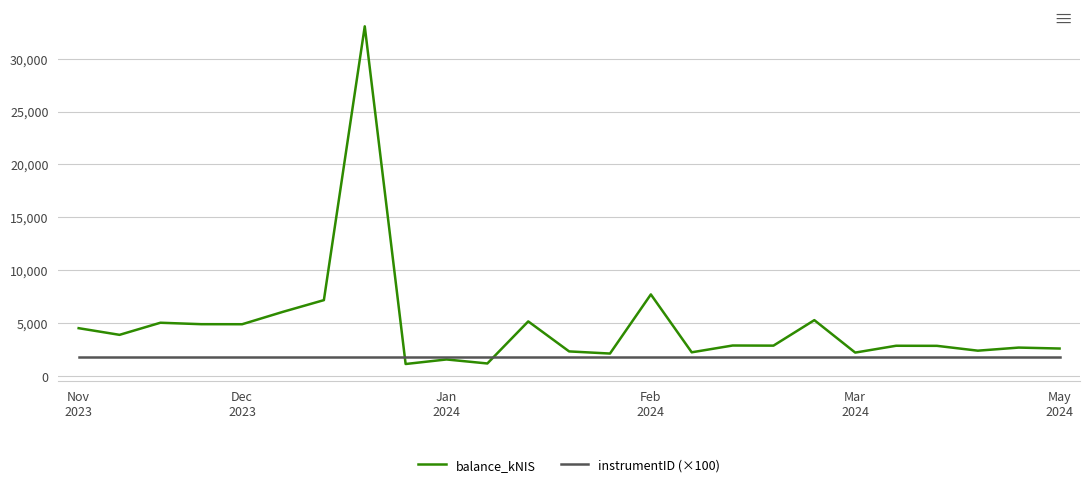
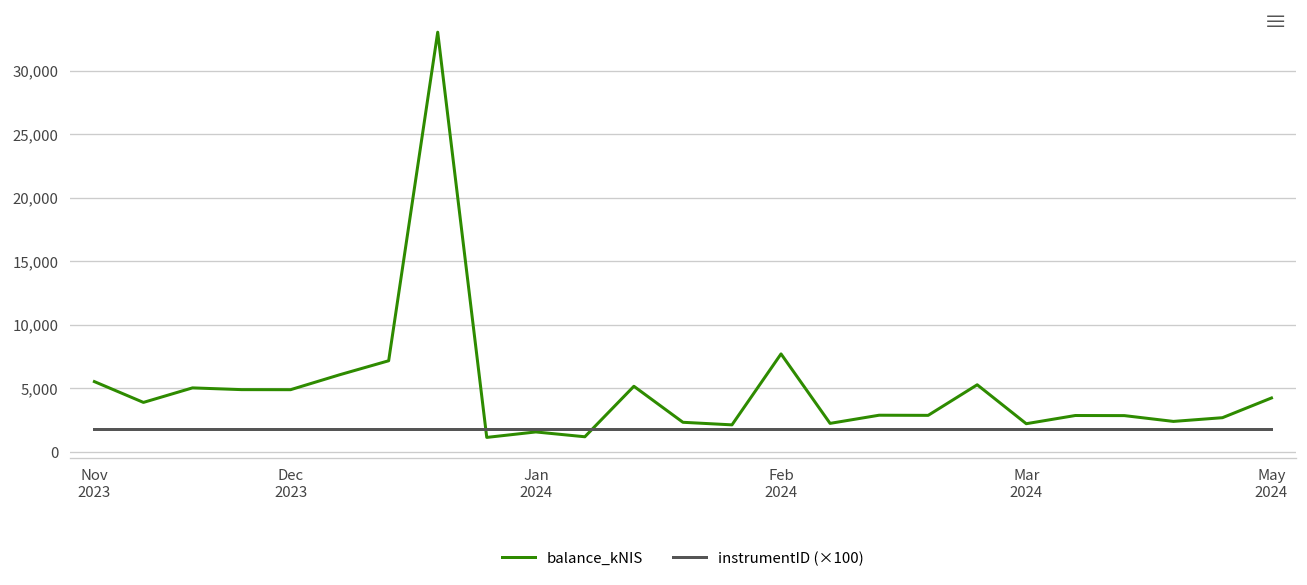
balance_kNIS, Nov 2023: 4,500 -> 5,500
balance_kNIS, May 2024: 2,600 -> 4,300
